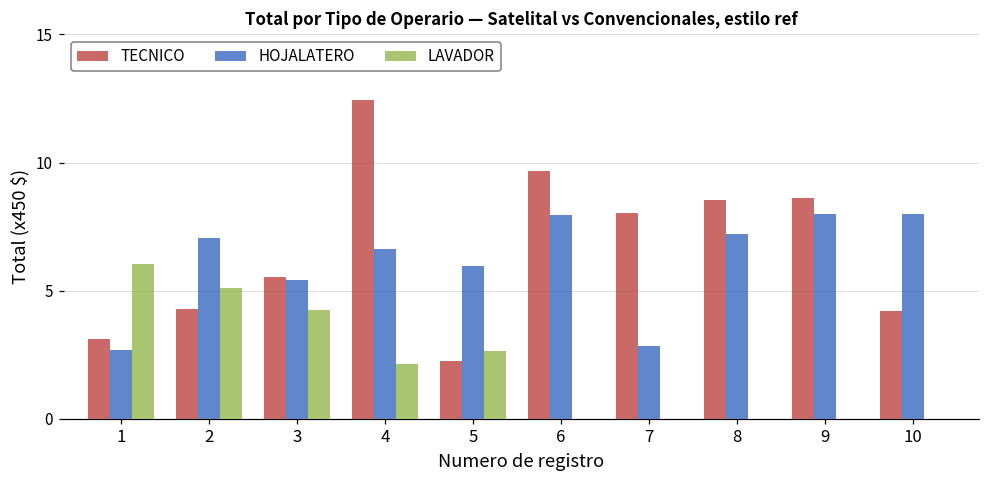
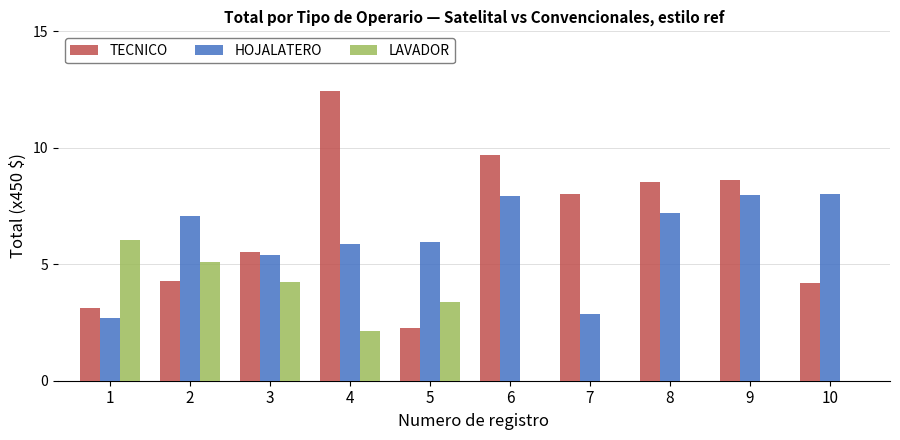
HOJALATERO, 4: 6.6 -> 5.9
LAVADOR, 5: 2.7 -> 3.4
